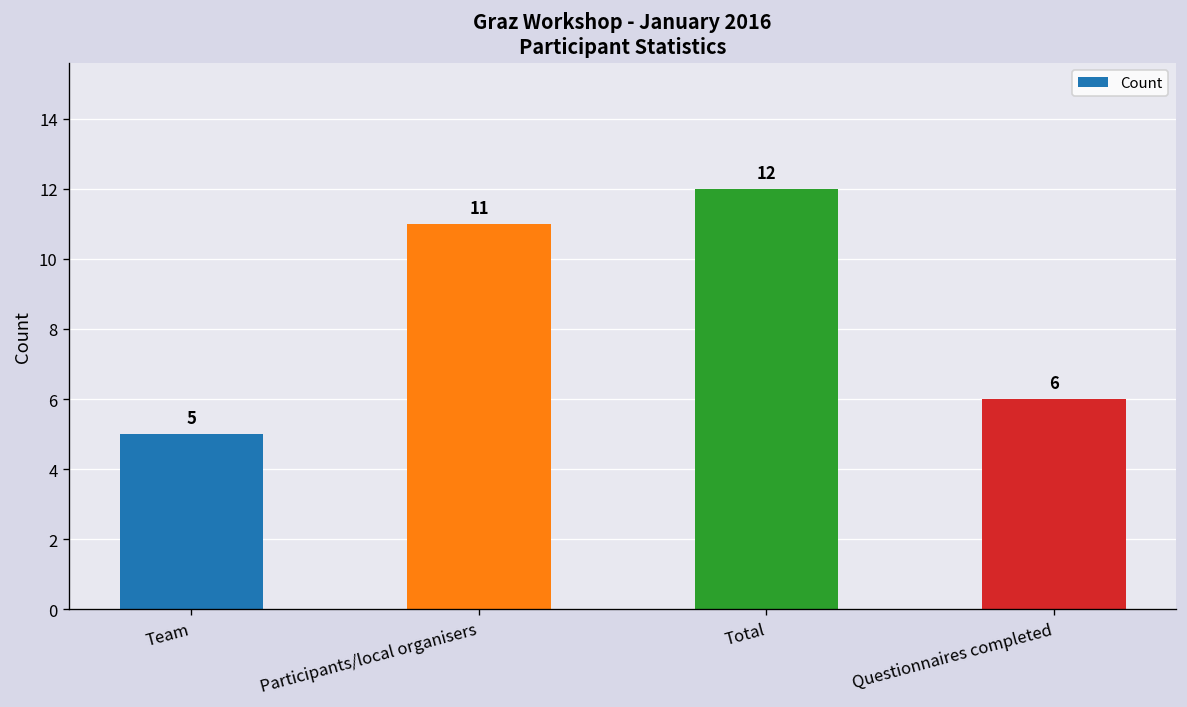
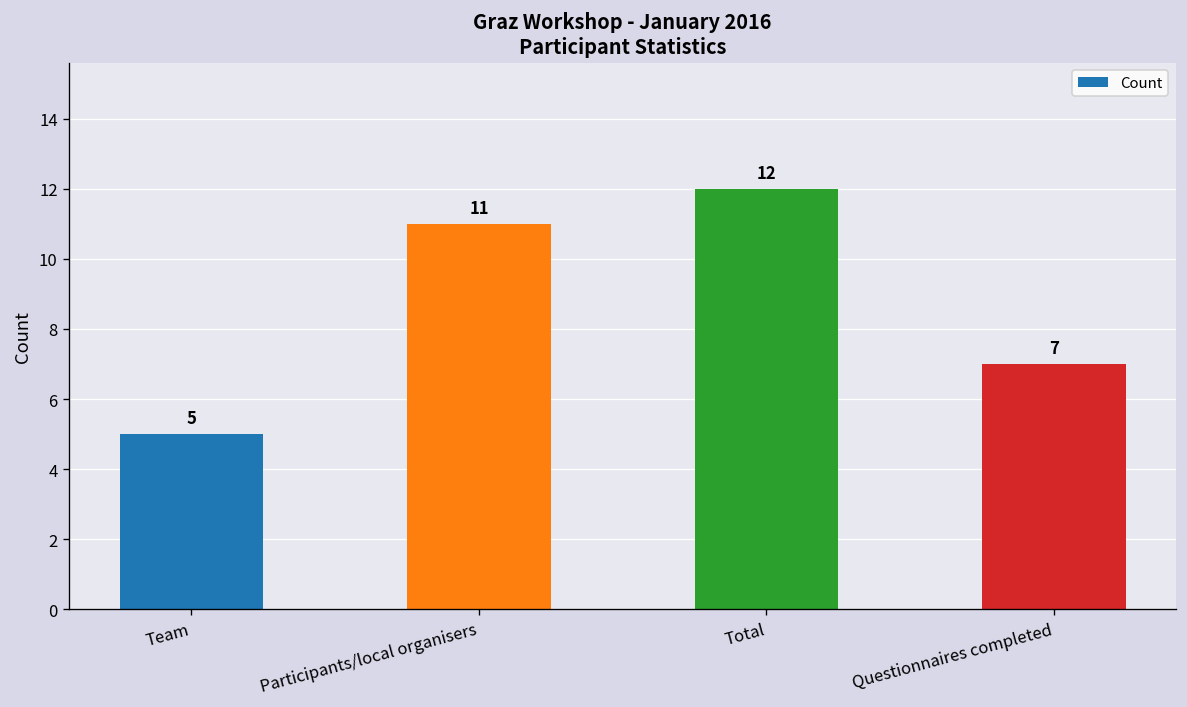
Questionnaires completed: 6 -> 7
